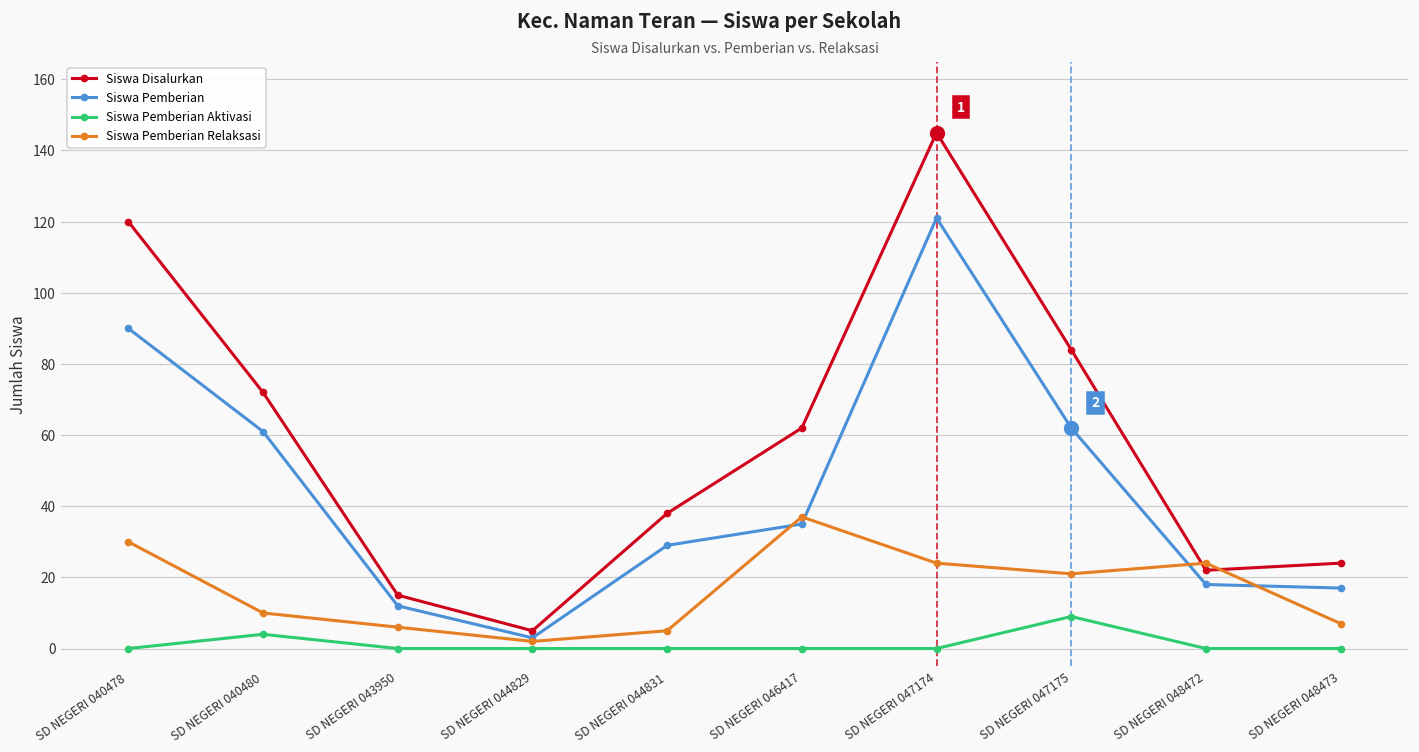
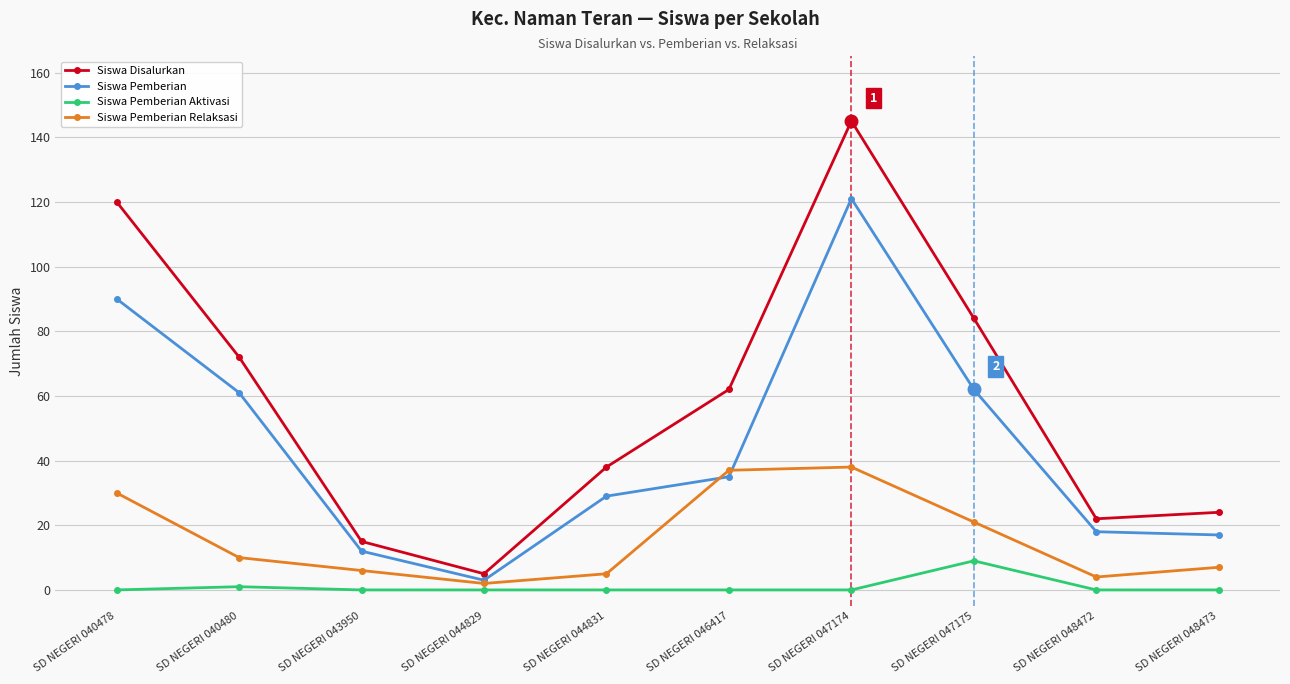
Siswa Pemberian Aktivasi, SD NEGERI 040480: 4 -> 1
Siswa Pemberian Relaksasi, SD NEGERI 047174: 24 -> 38
Siswa Pemberian Relaksasi, SD NEGERI 048472: 24 -> 4
